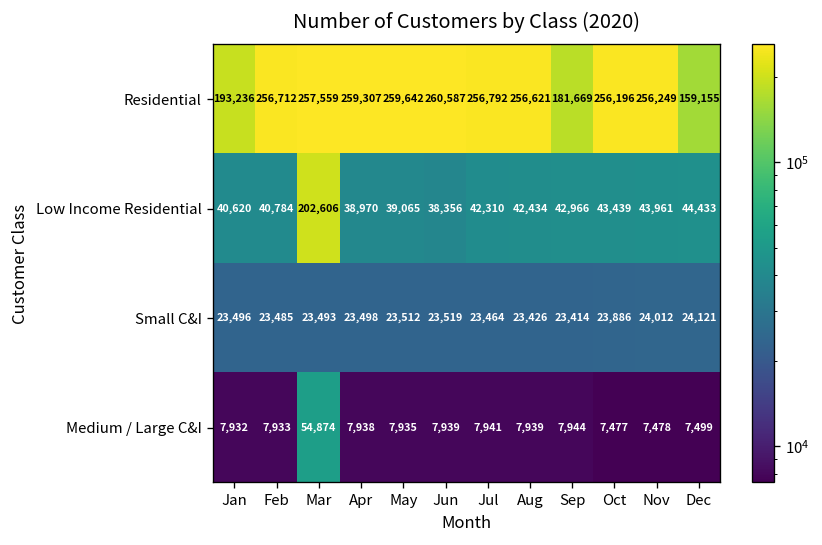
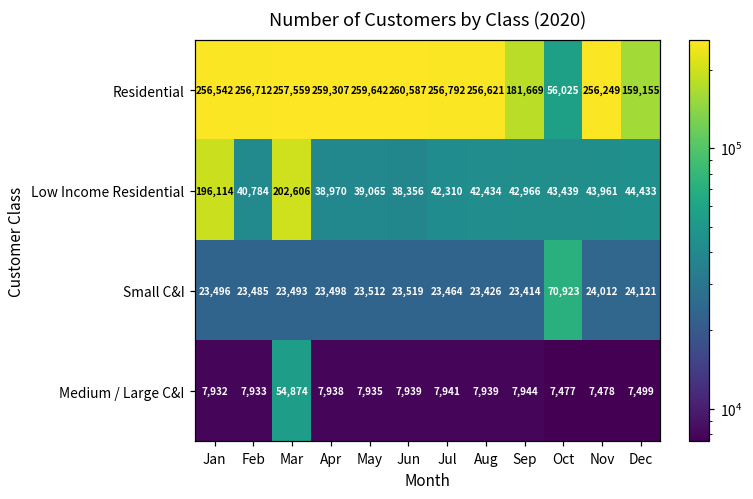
Residential, Jan: 193,236 -> 256,542
Residential, Oct: 256,196 -> 56,025
Low Income Residential, Jan: 40,620 -> 196,114
Small C&I, Oct: 23,886 -> 70,923
